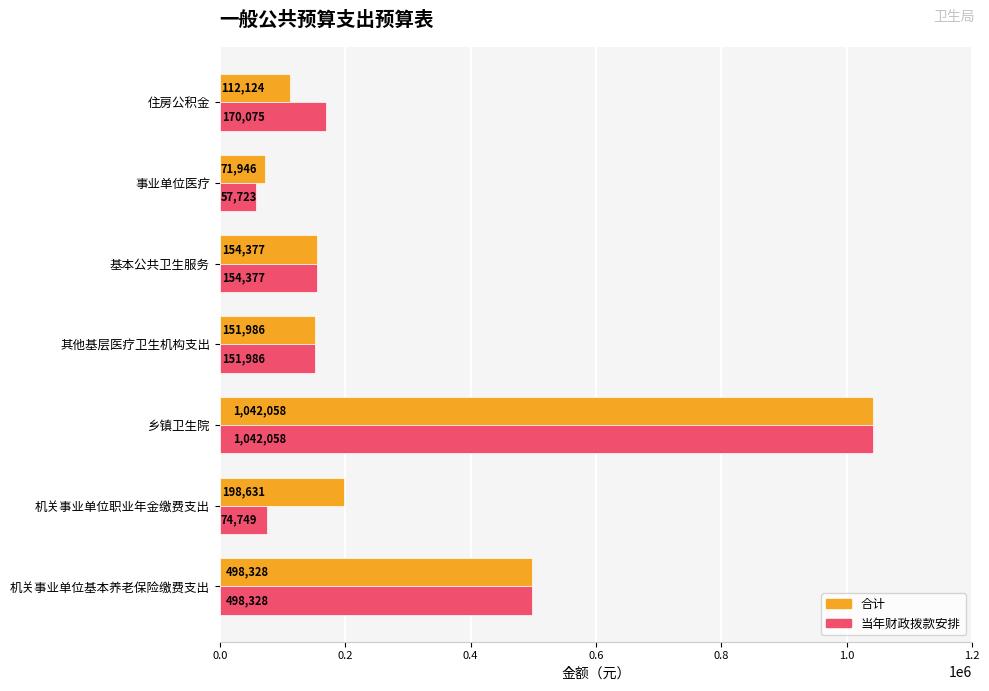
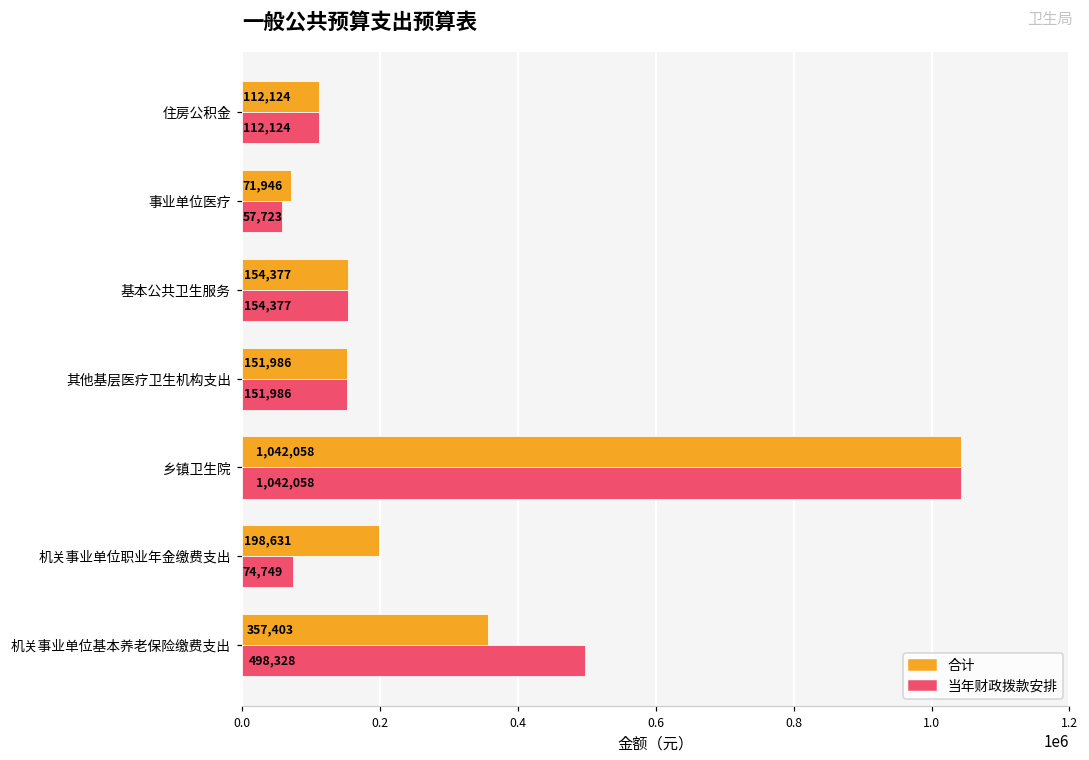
当年财政拨款安排, 住房公积金: 170,075 -> 112,124
合计, 机关事业单位基本养老保险缴费支出: 498,328 -> 357,403
